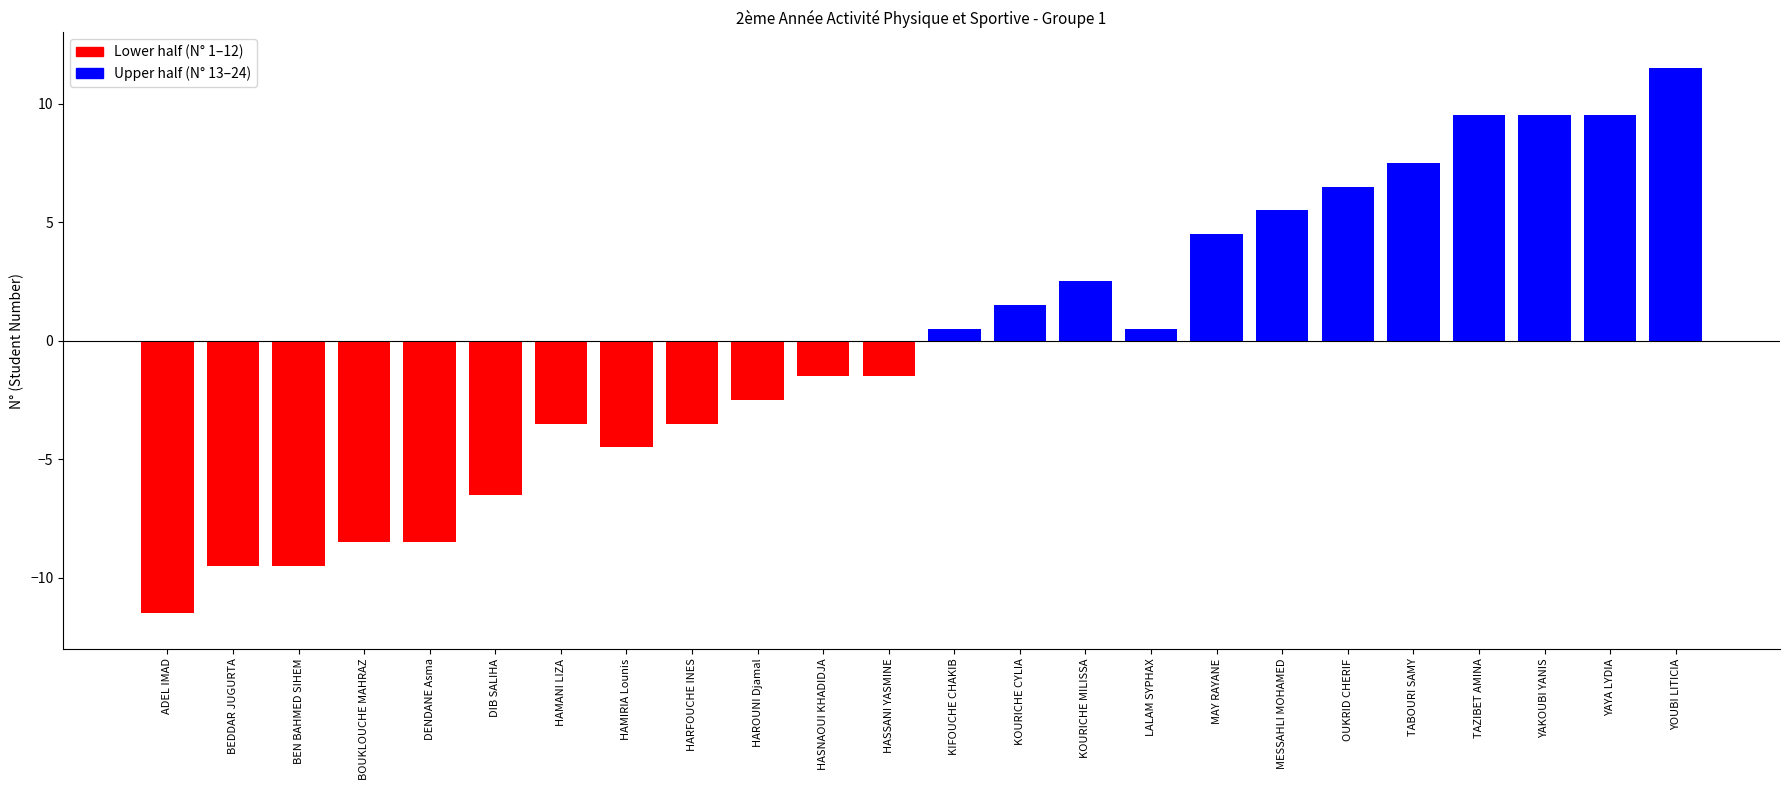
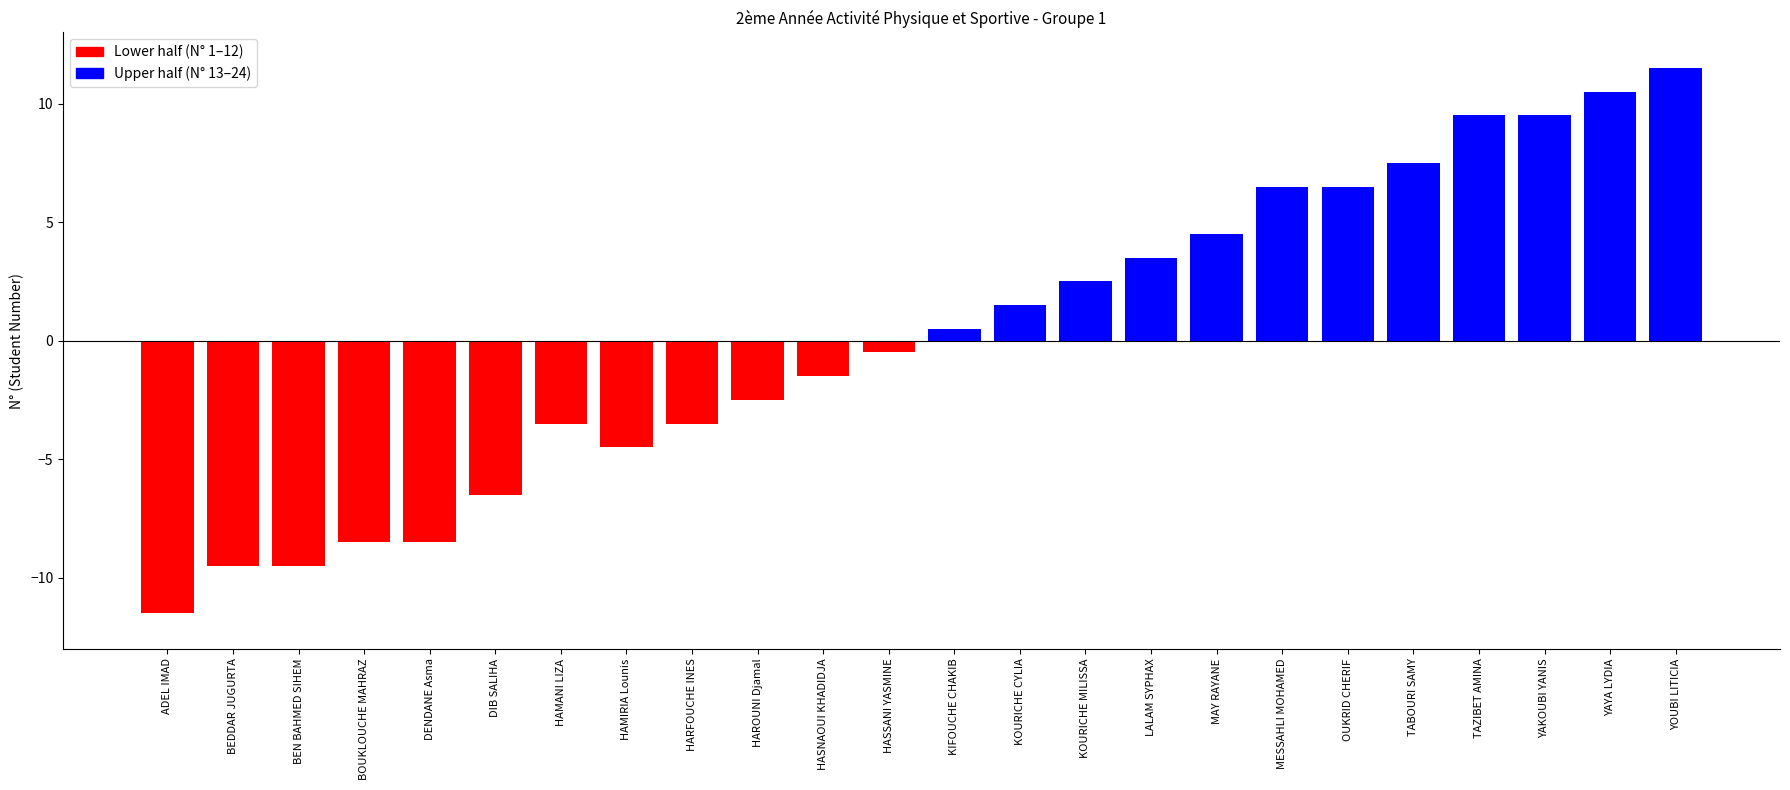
HASSANI YASMINE: -1.5 -> -0.5
LALAM SYPHAX: 0.5 -> 3.5
MESSAHLI MOHAMED: 5.5 -> 6.5
YAYA LYDIA: 9.5 -> 10.5
